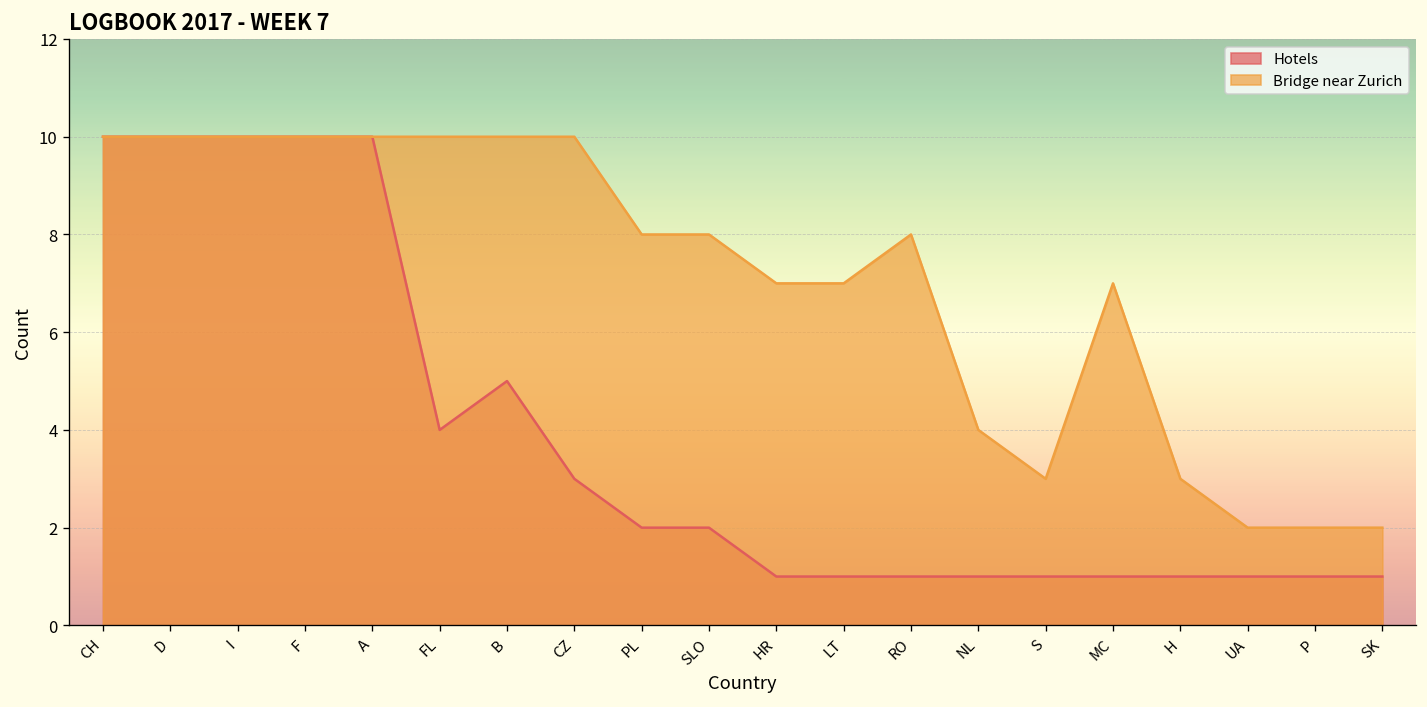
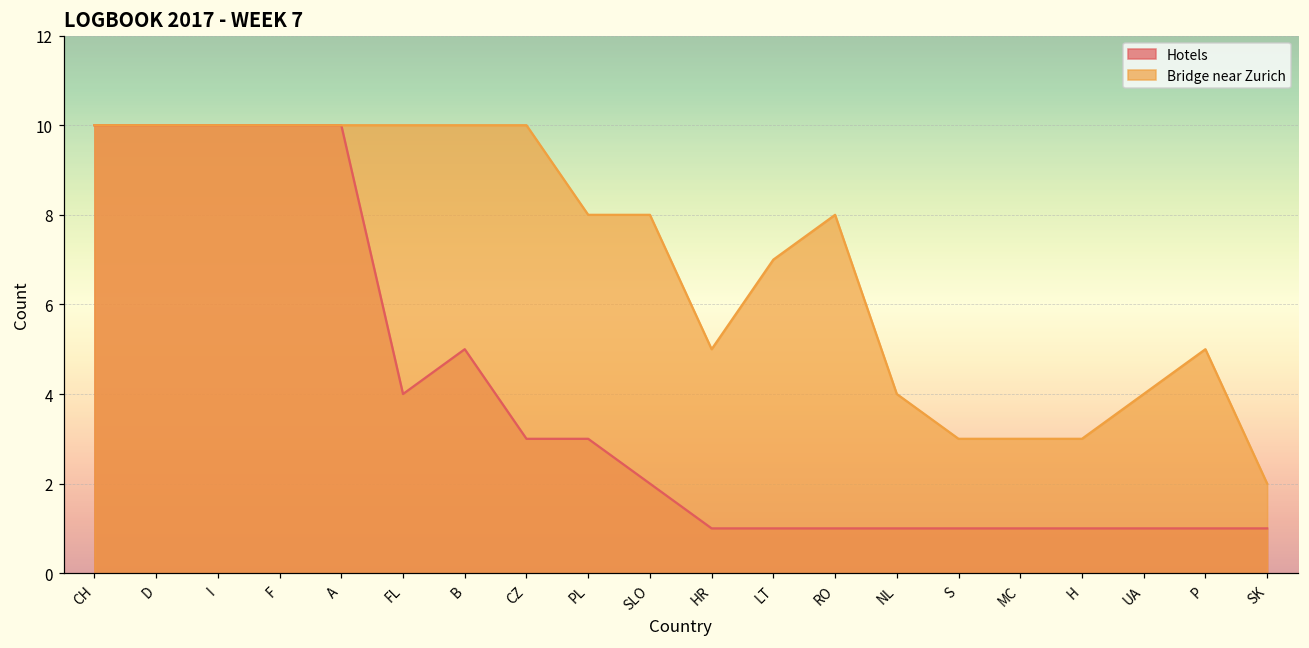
Hotels, PL: 2 -> 3
Bridge near Zurich, HR: 7 -> 5
Bridge near Zurich, MC: 7 -> 3
Bridge near Zurich, UA: 2 -> 4
Bridge near Zurich, P: 2 -> 5
